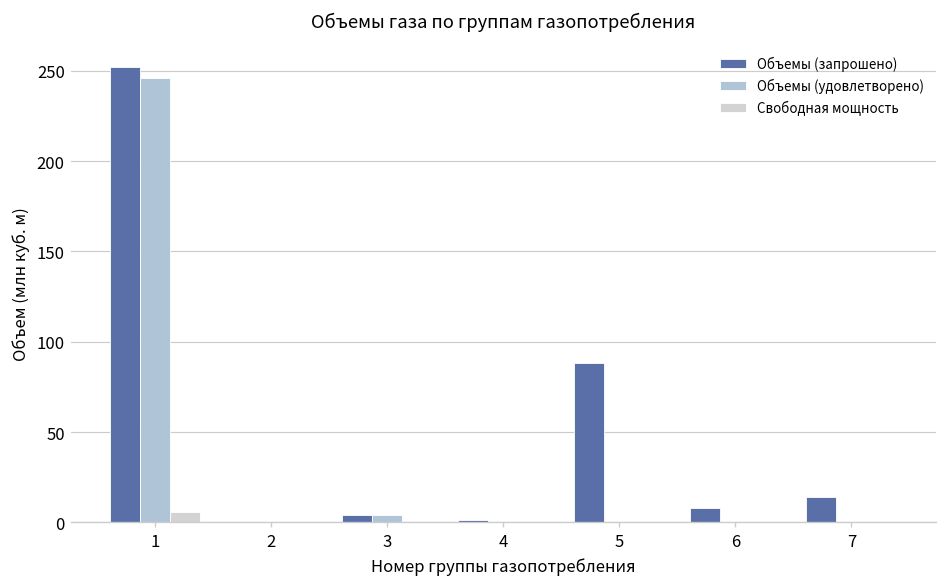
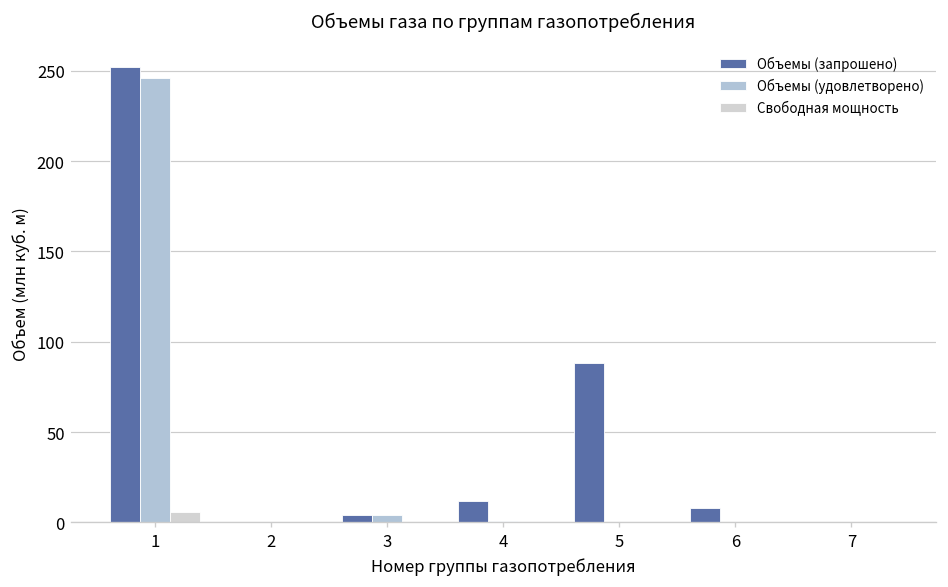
Объемы (запрошено), 4: 1 -> 12
Объемы (запрошено), 7: 14 -> 0
